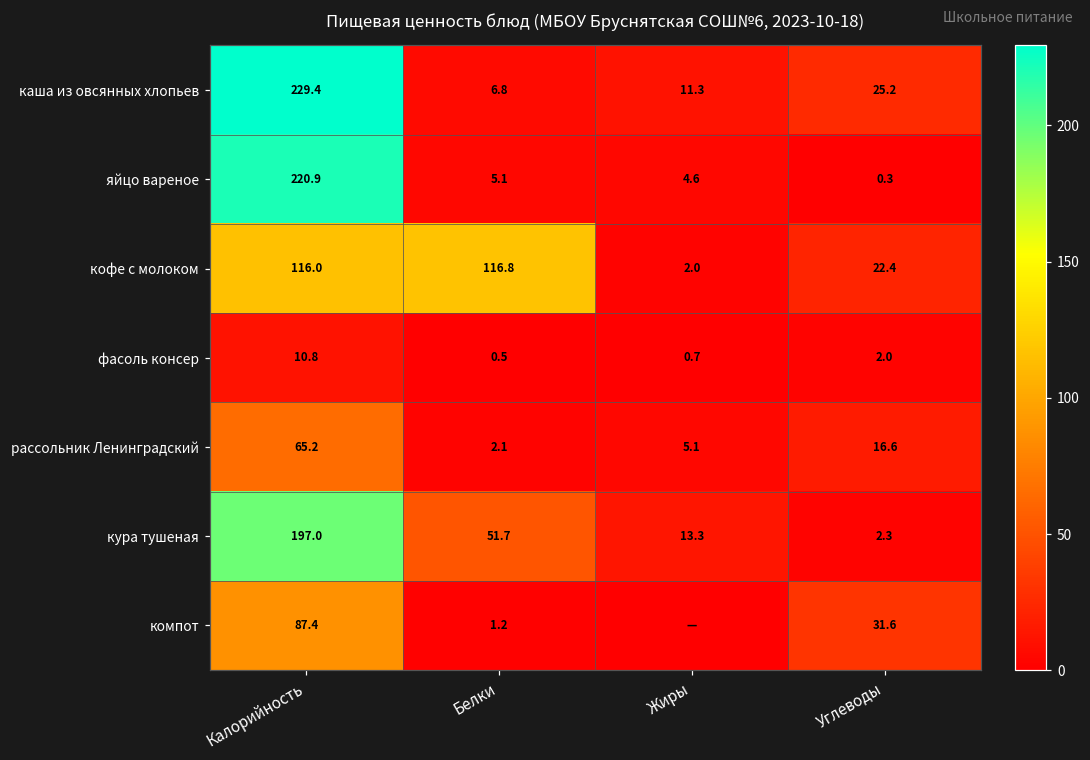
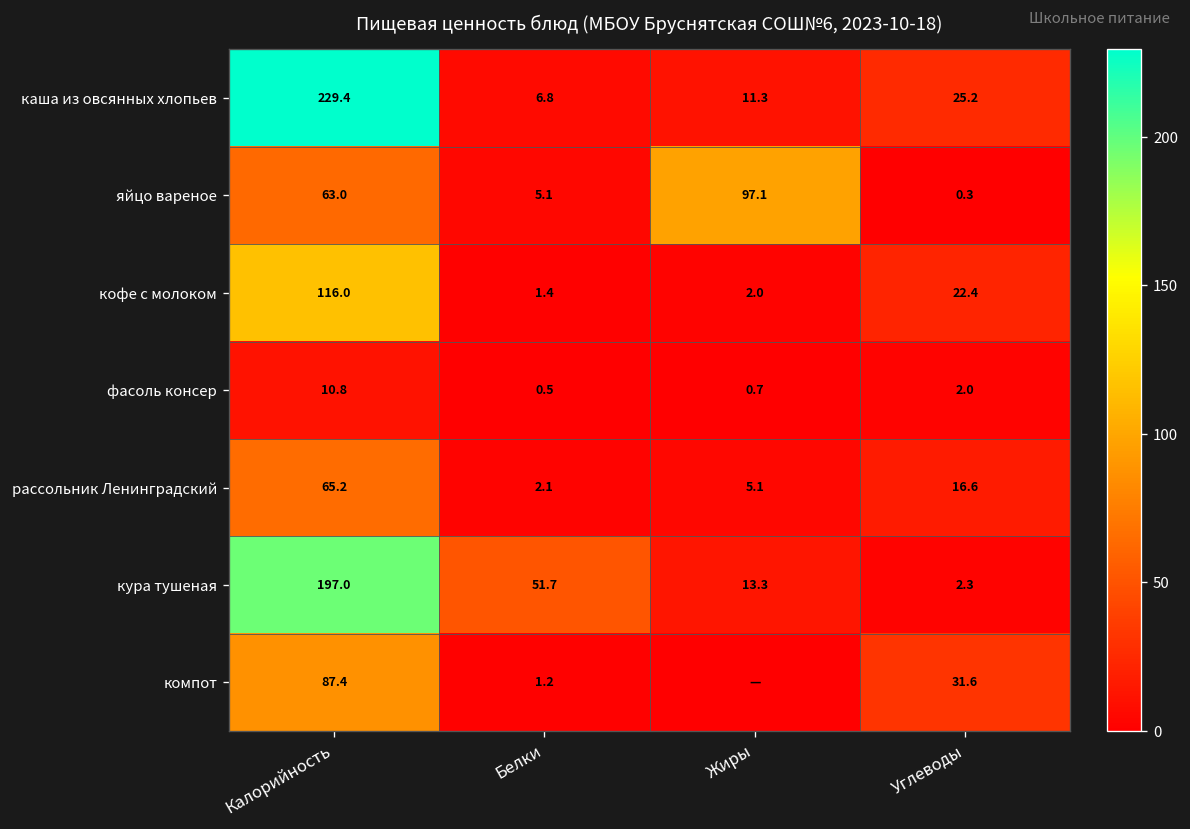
яйцо вареное, Калорийность: 220.9 -> 63.0
яйцо вареное, Жиры: 4.6 -> 97.1
кофе с молоком, Белки: 116.8 -> 1.4
